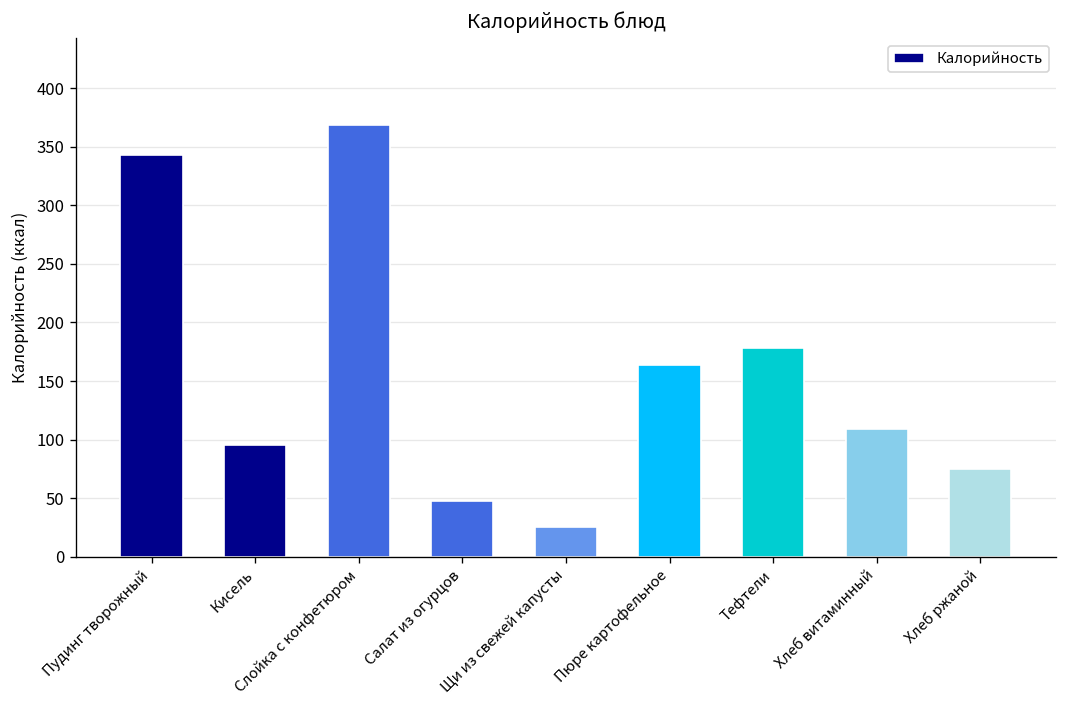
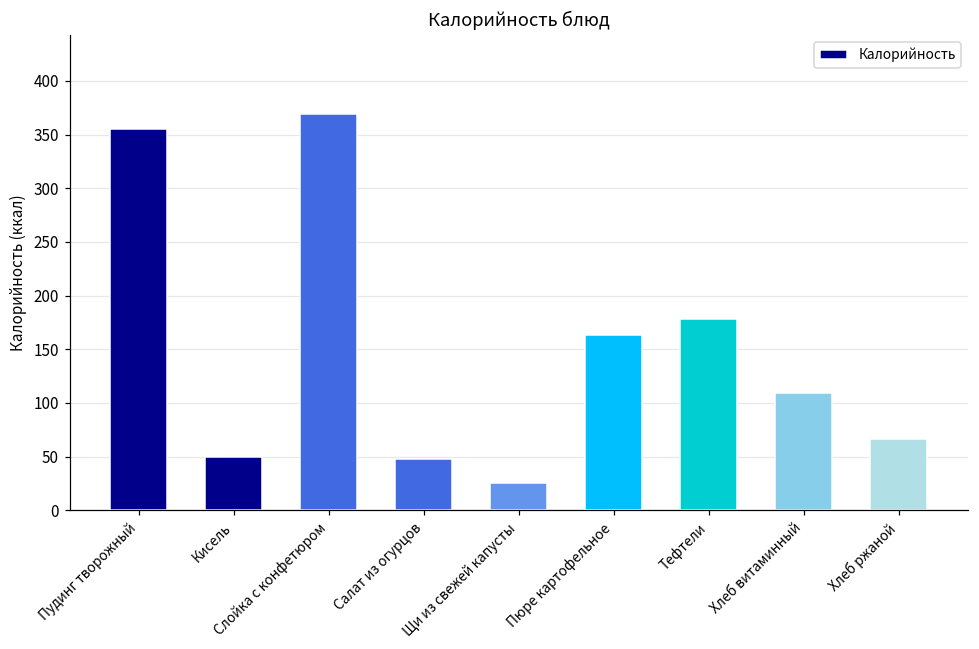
Пудинг творожный: 340 -> 360
Кисель: 100 -> 50
Хлеб ржаной: 75 -> 66
